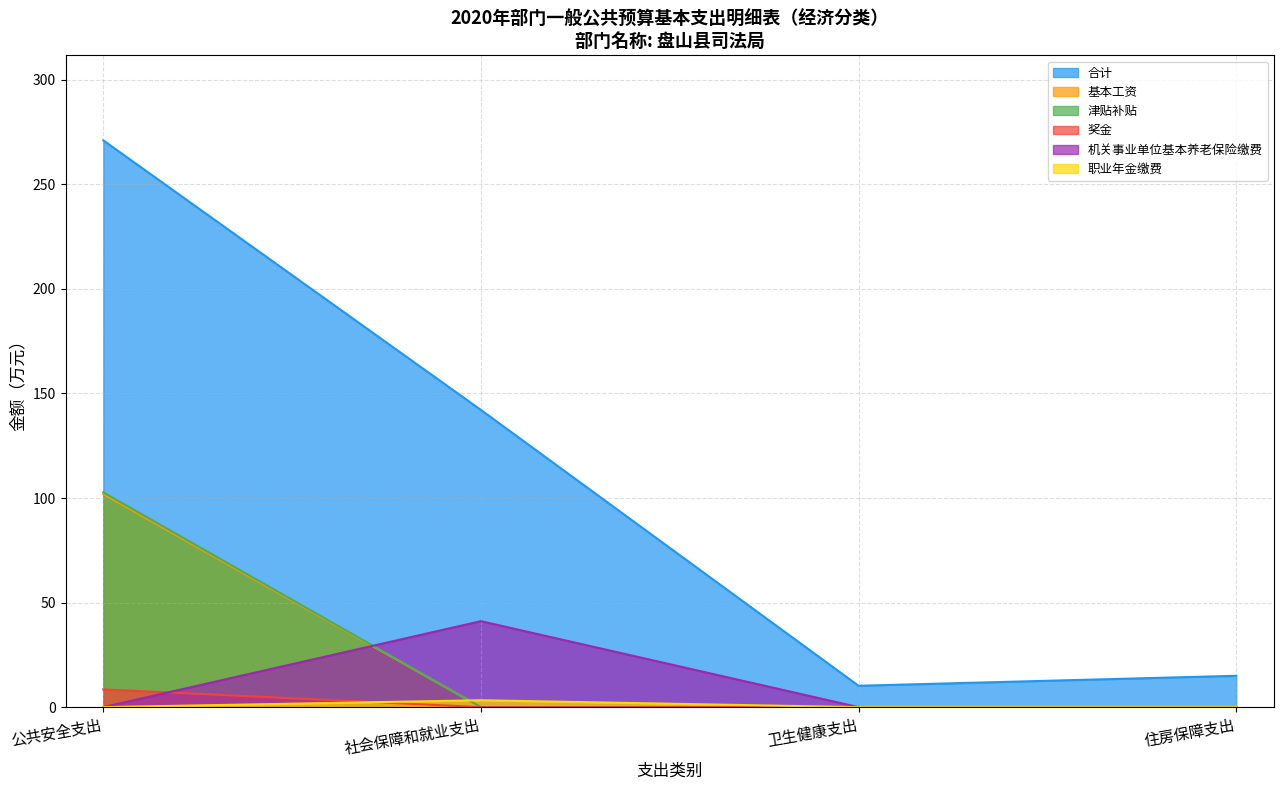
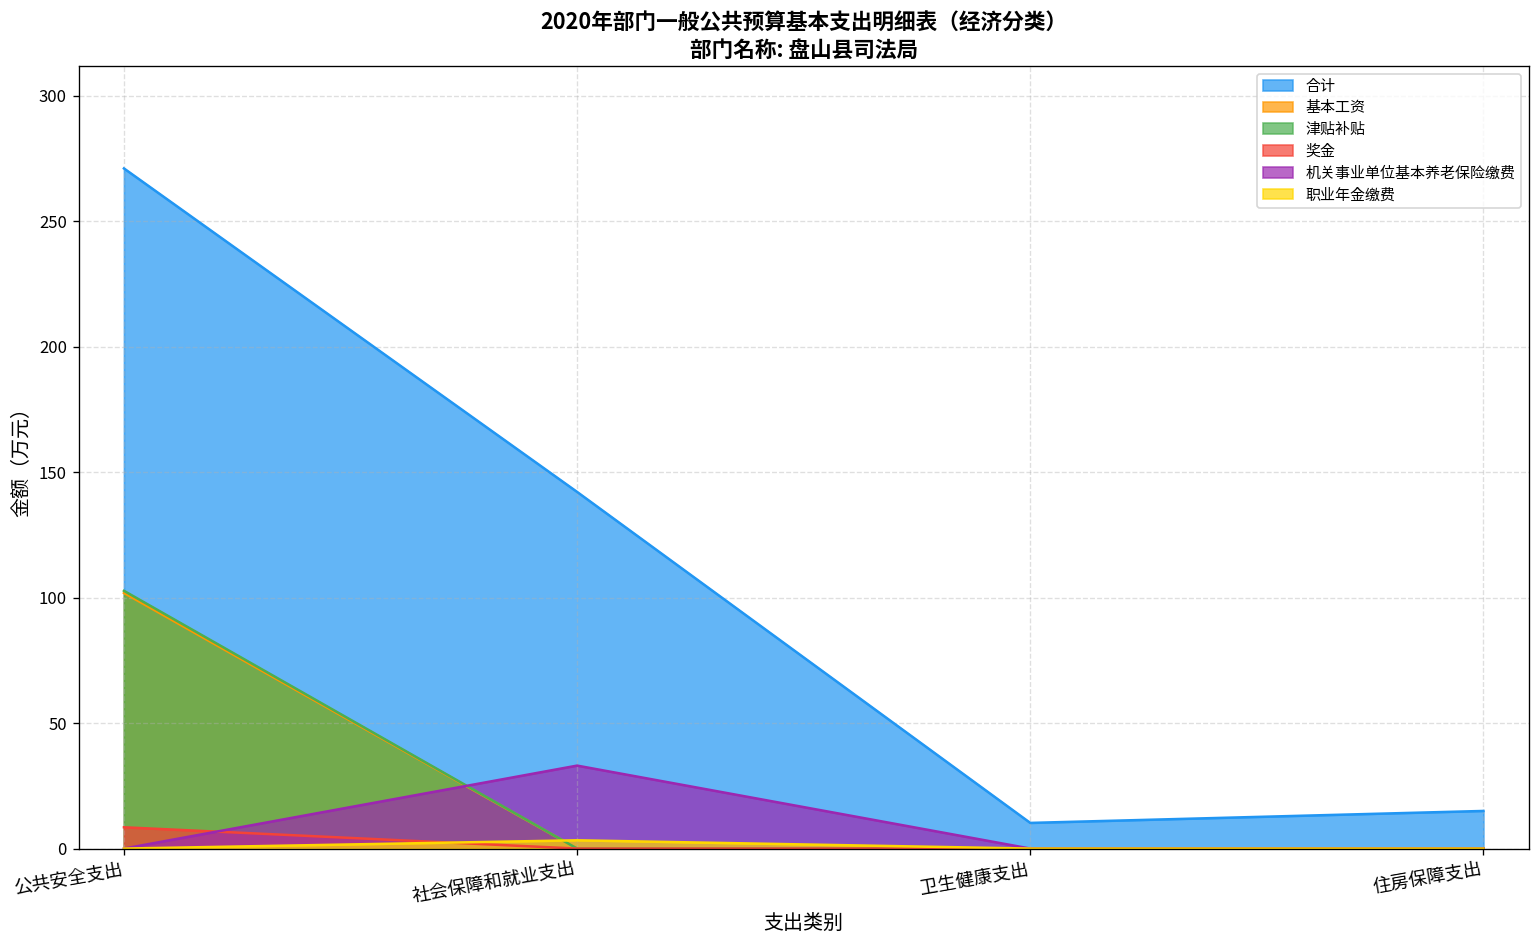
机关事业单位基本养老保险缴费, 社会保障和就业支出: 41 -> 33
